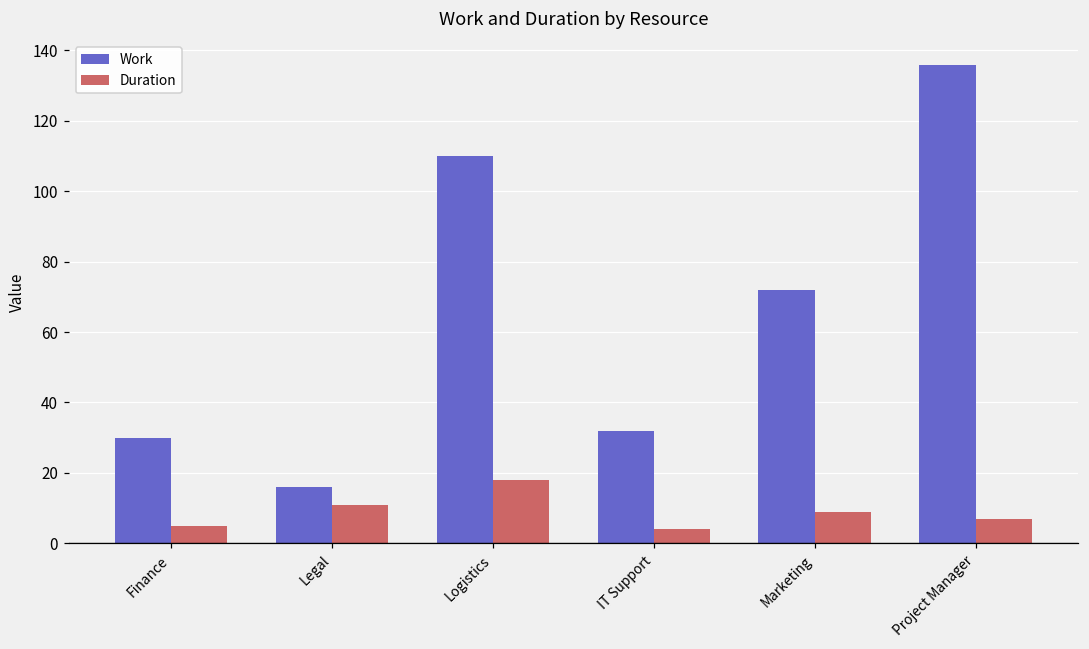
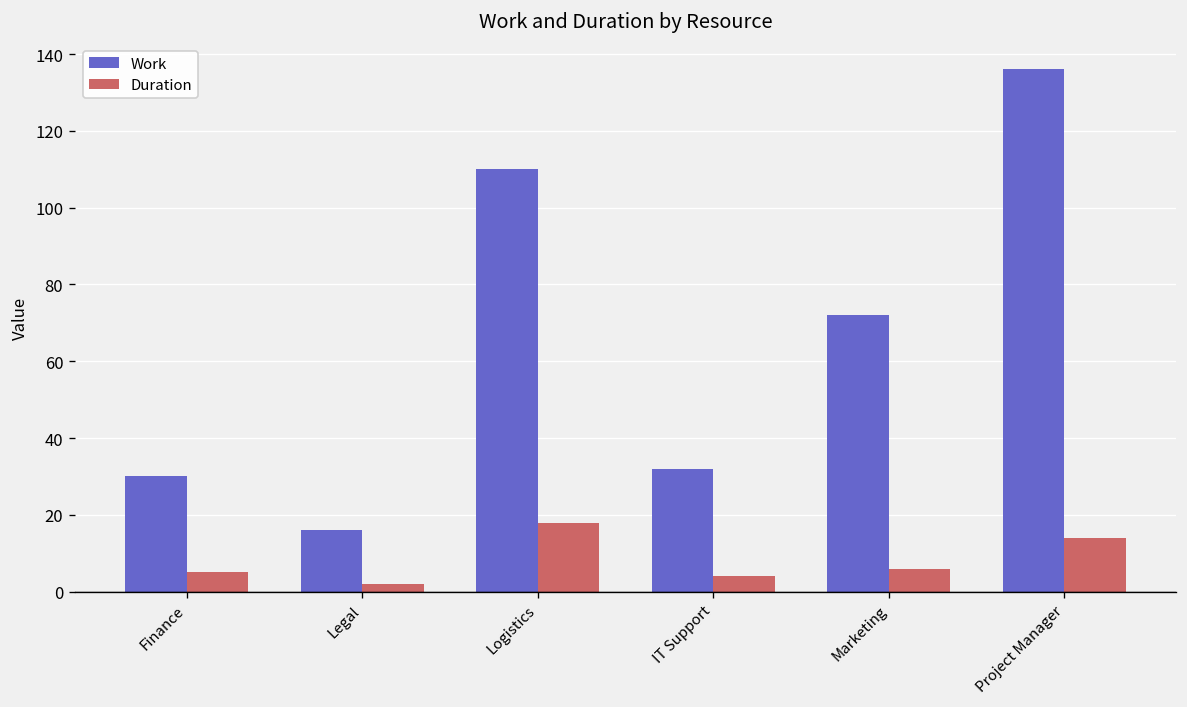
Duration, Legal: 11 -> 2
Duration, Marketing: 9 -> 6
Duration, Project Manager: 7 -> 14
